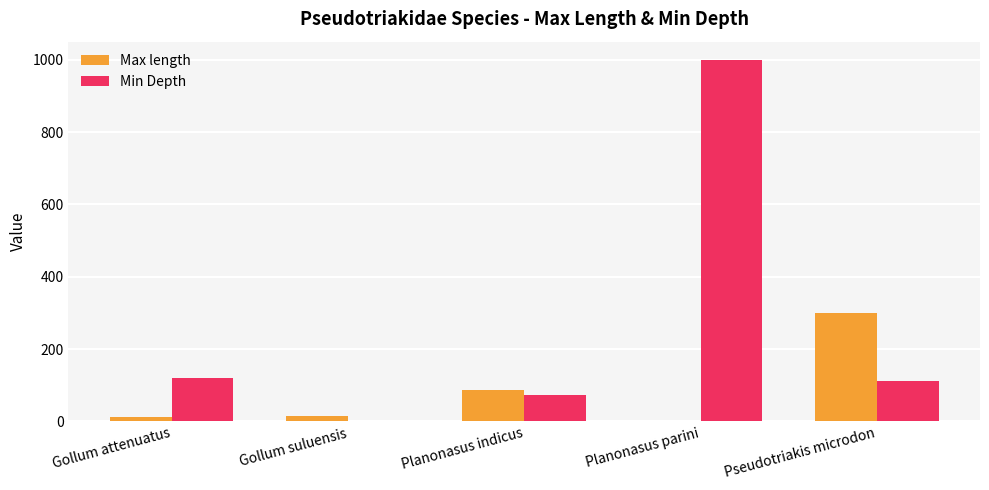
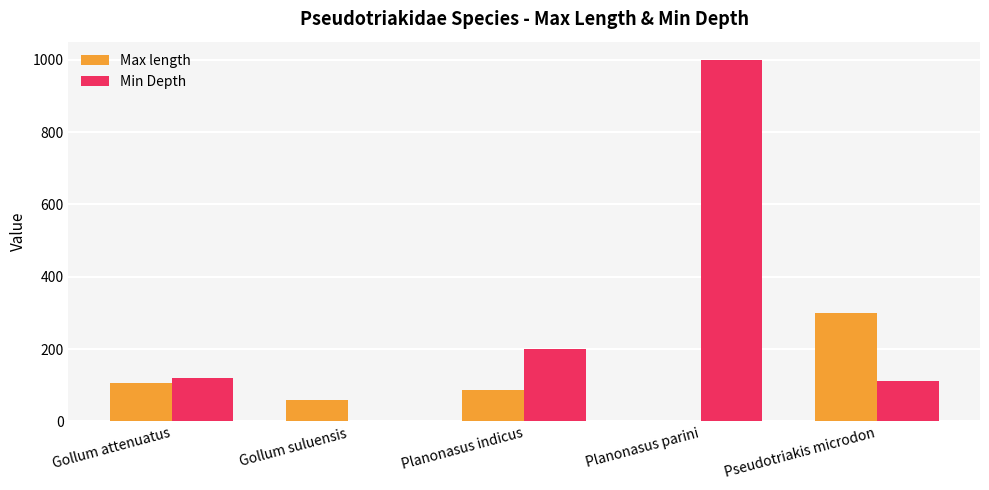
Max length, Gollum attenuatus: 10 -> 110
Max length, Gollum suluensis: 20 -> 60
Min Depth, Planonasus indicus: 70 -> 200
